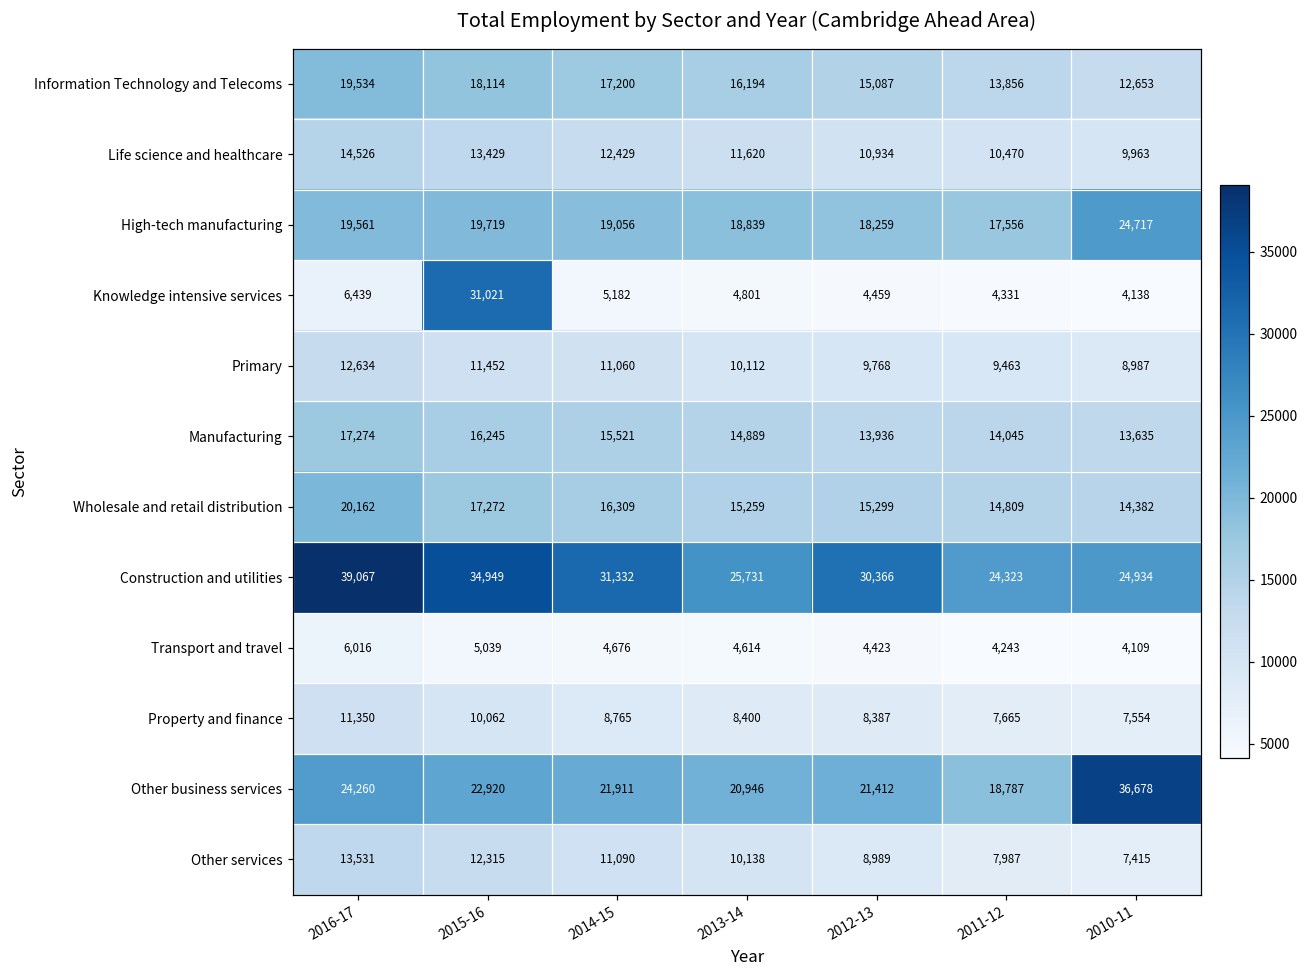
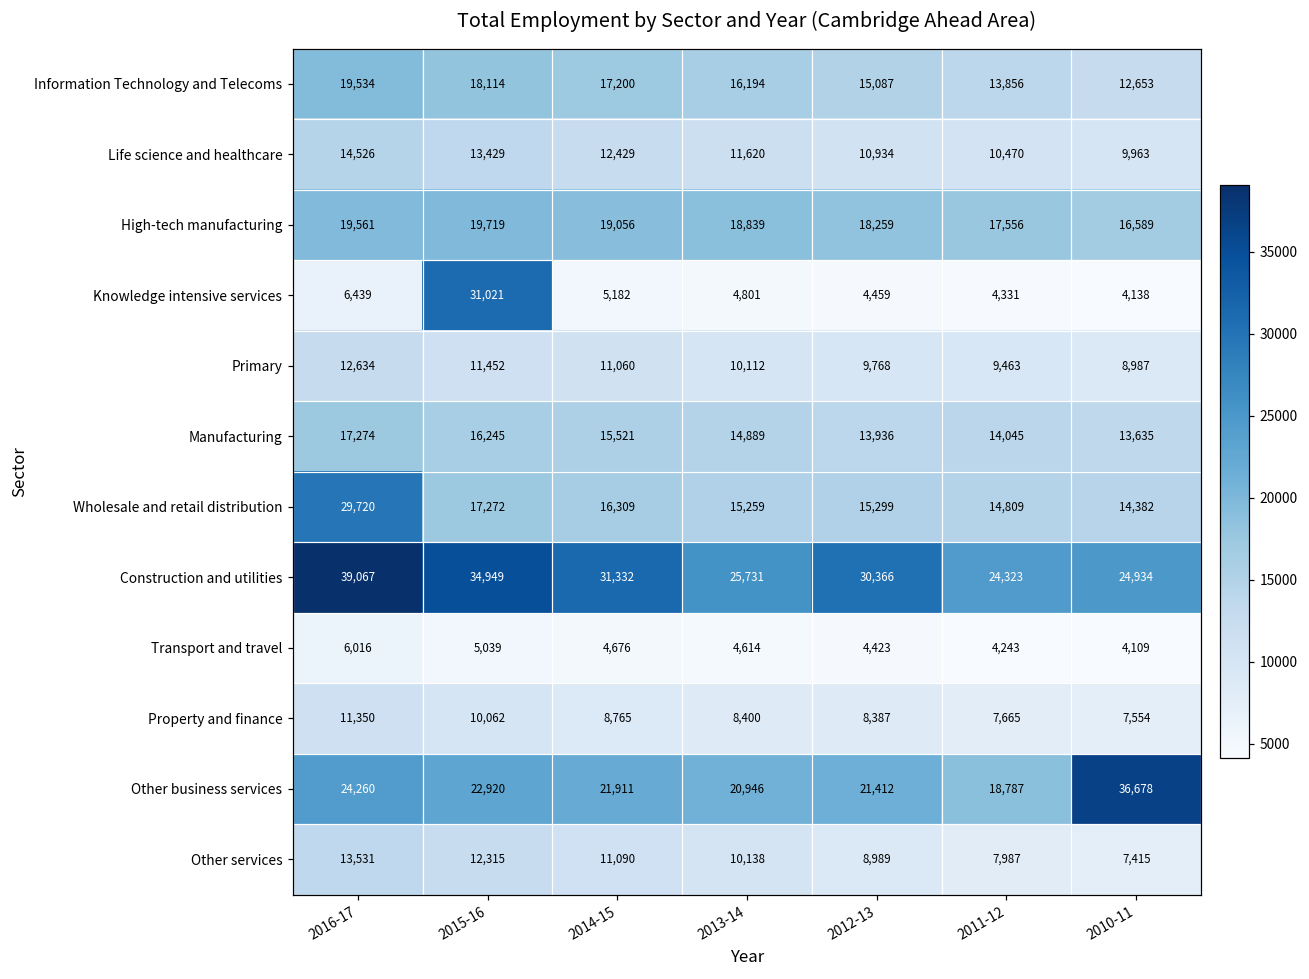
High-tech manufacturing, 2010-11: 24,717 -> 16,589
Wholesale and retail distribution, 2016-17: 20,162 -> 29,720
